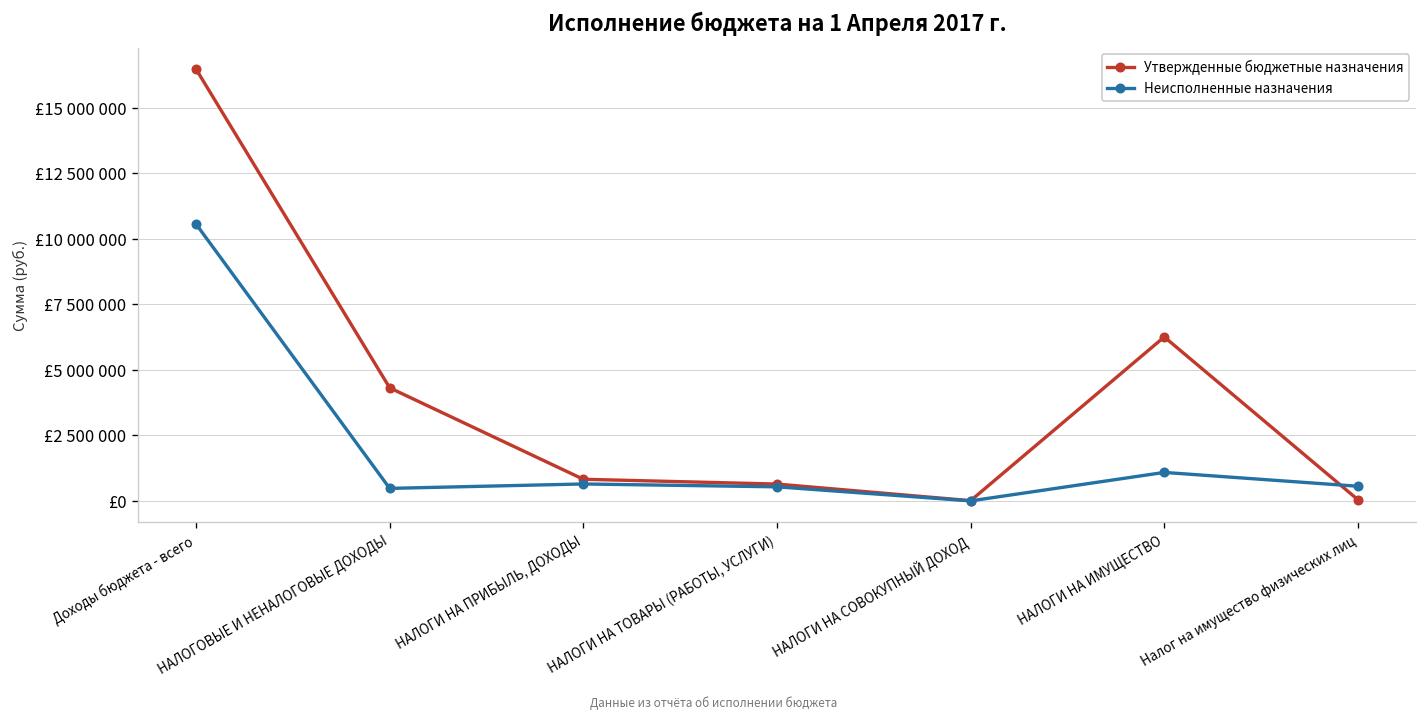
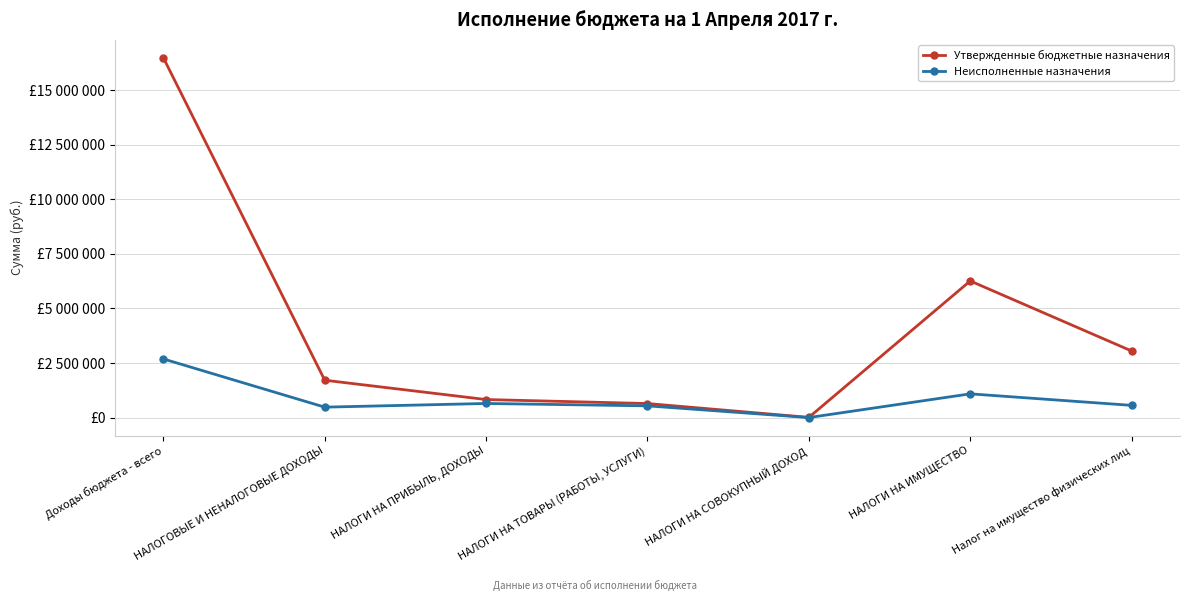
Неисполненные назначения, Доходы бюджета - всего: £10600000 -> £2700000
Утвержденные бюджетные назначения, НАЛОГОВЫЕ И НЕНАЛОГОВЫЕ ДОХОДЫ: £4300000 -> £1700000
Утвержденные бюджетные назначения, Налог на имущество физических лиц: £0 -> £3100000
